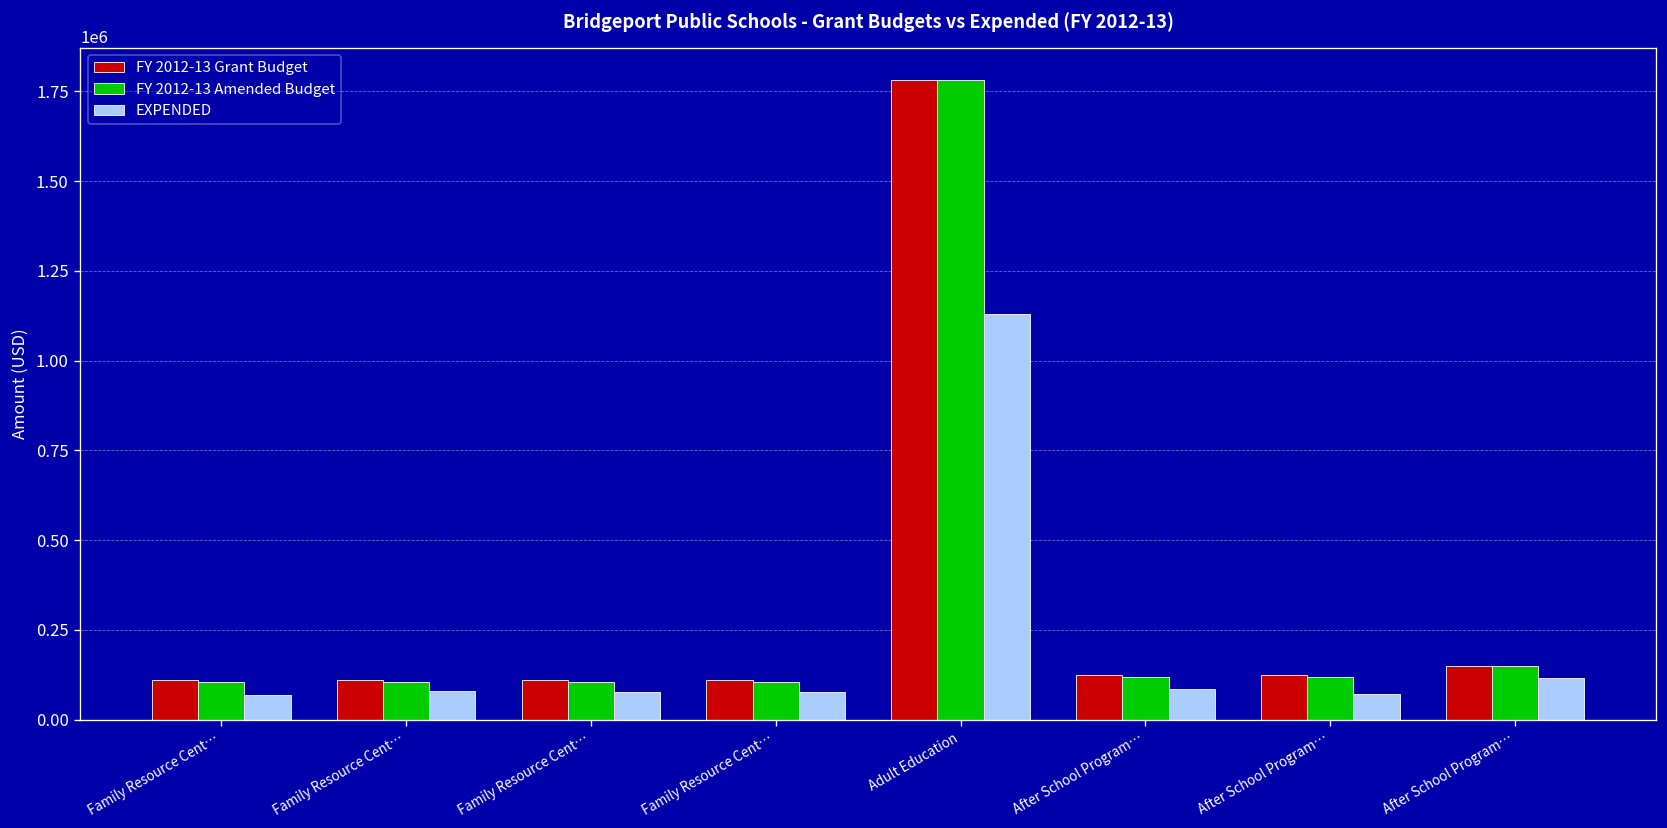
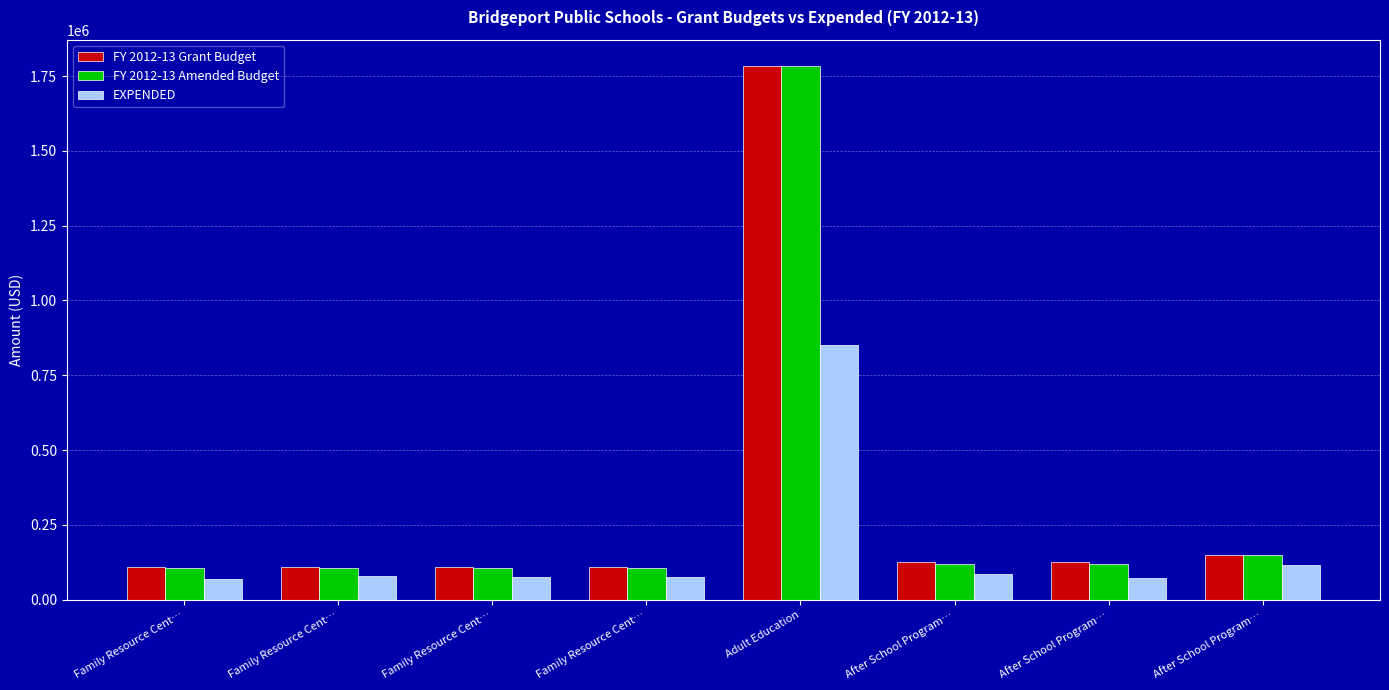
EXPENDED, Adult Education: 1130000 -> 850000
